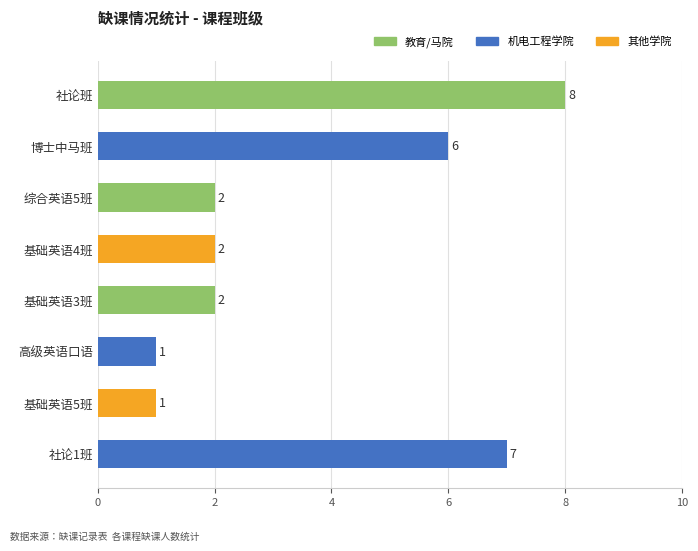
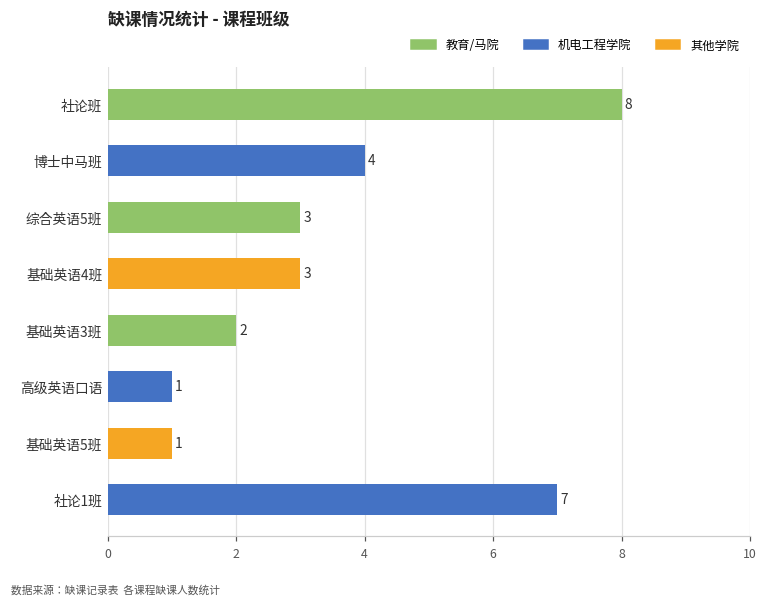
博士中马班: 6 -> 4
综合英语5班: 2 -> 3
基础英语4班: 2 -> 3
